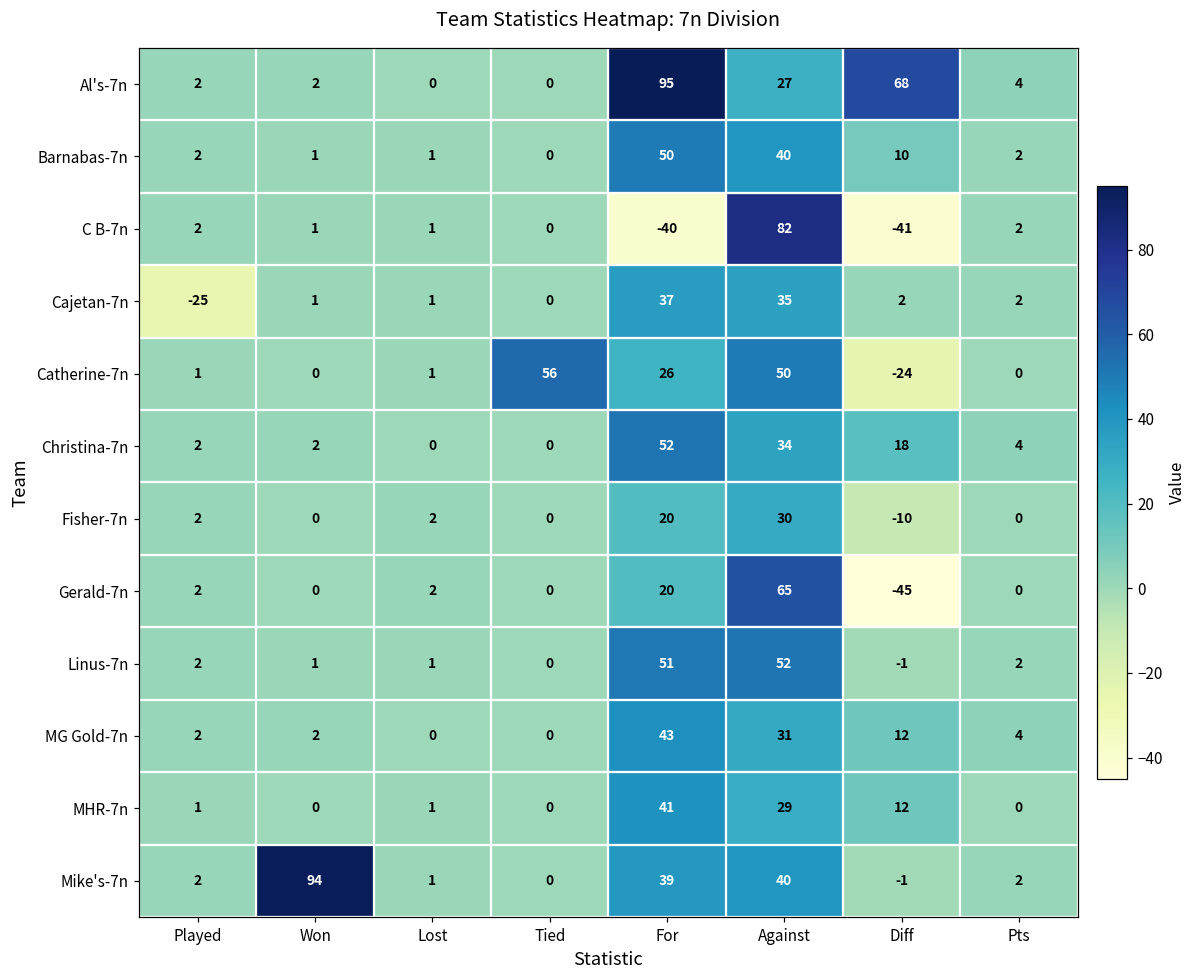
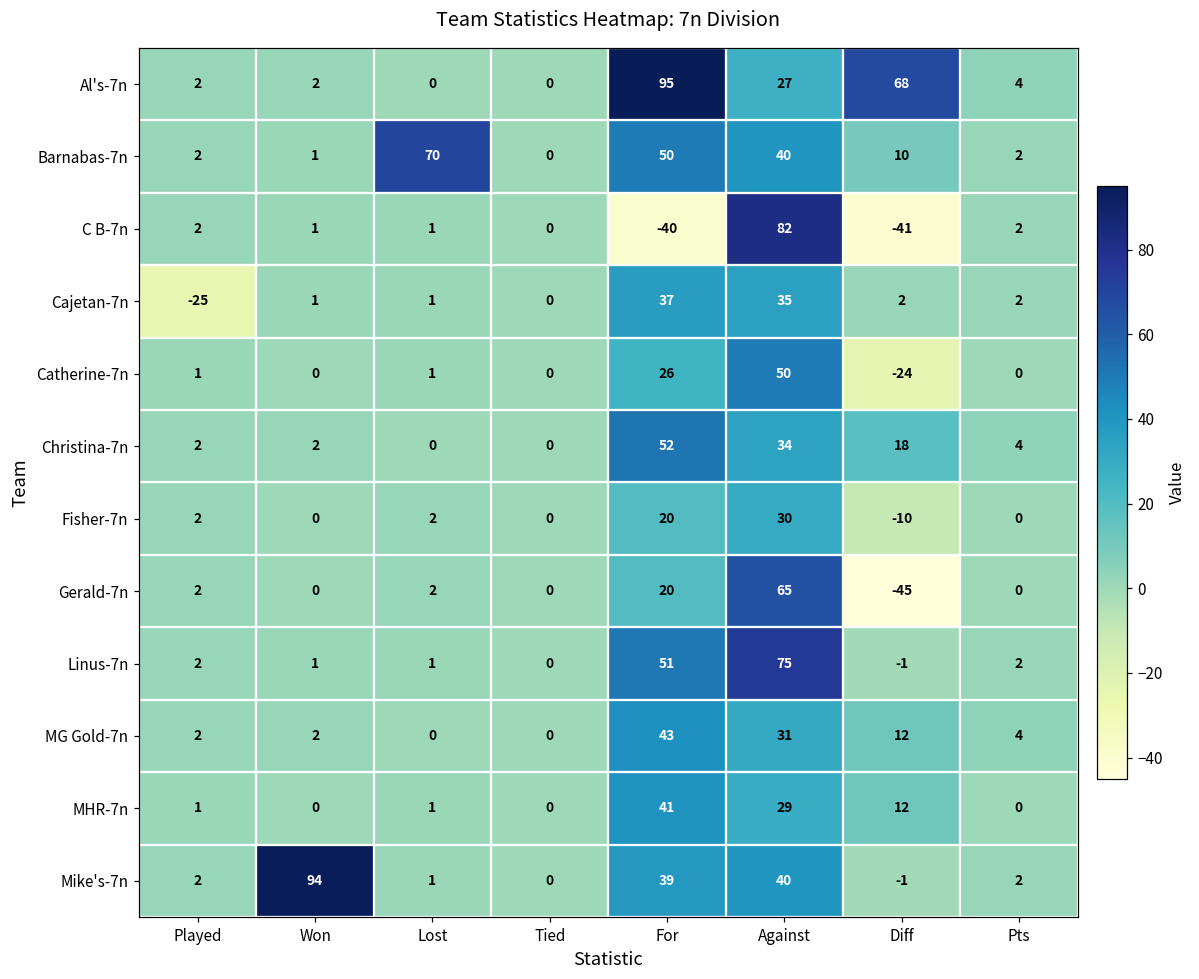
Barnabas-7n, Lost: 1 -> 70
Catherine-7n, Tied: 56 -> 0
Linus-7n, Against: 52 -> 75
